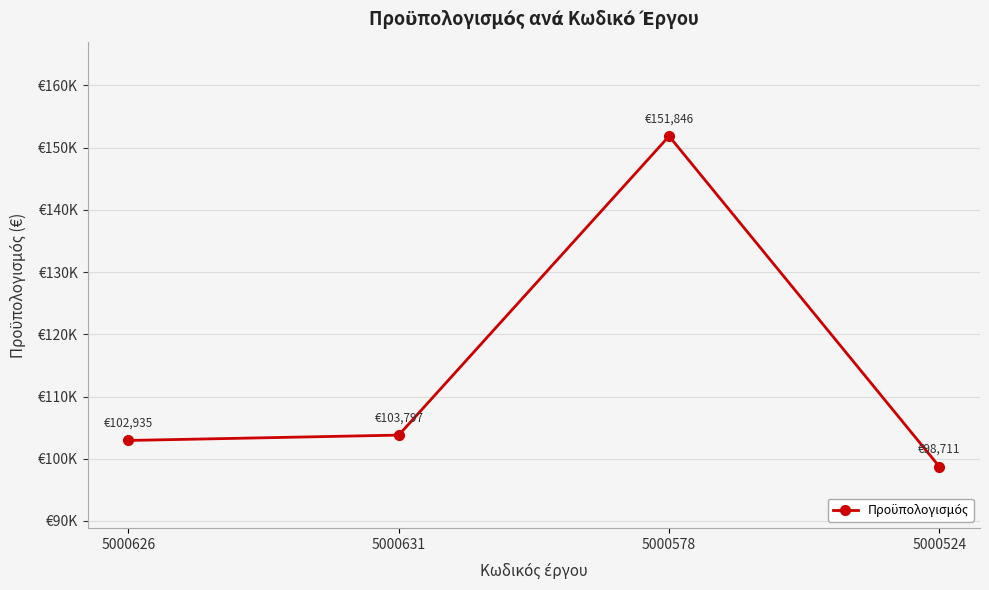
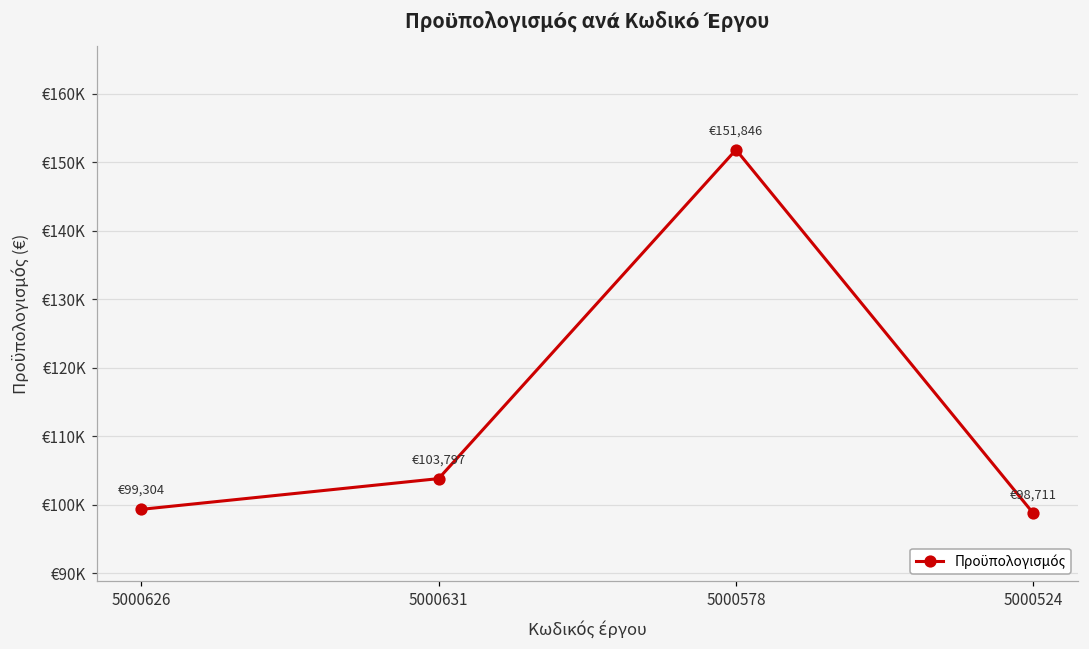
5000626: €102,935 -> €99,304
